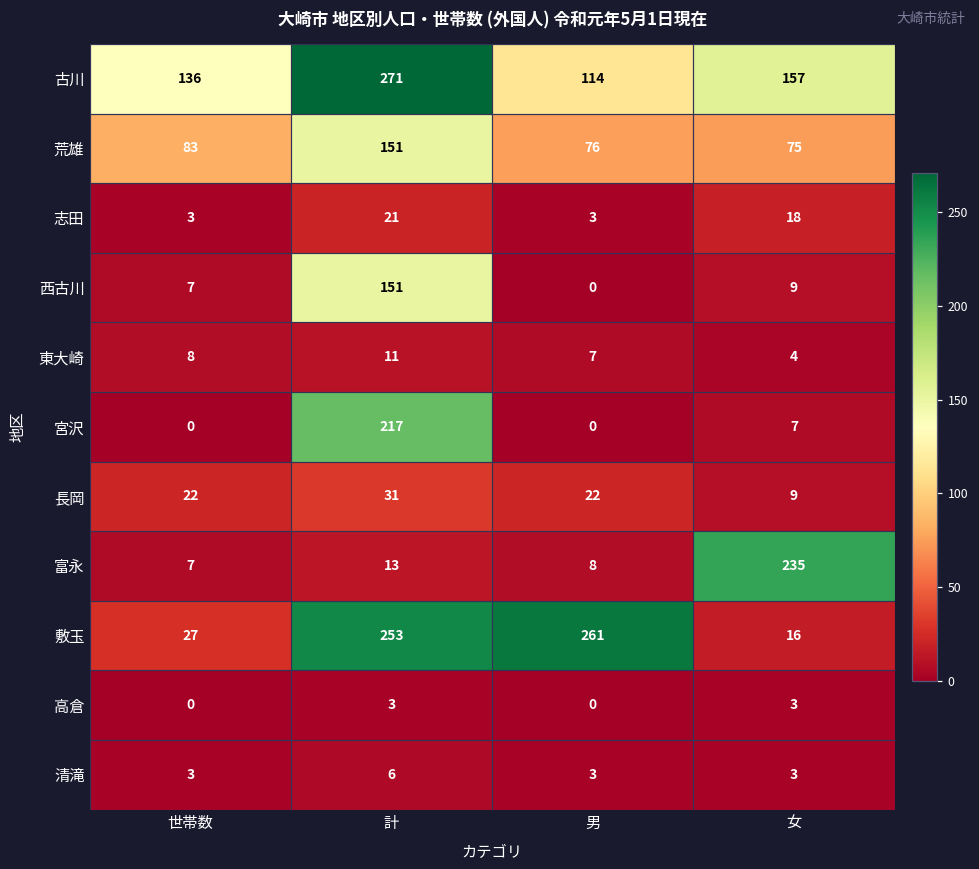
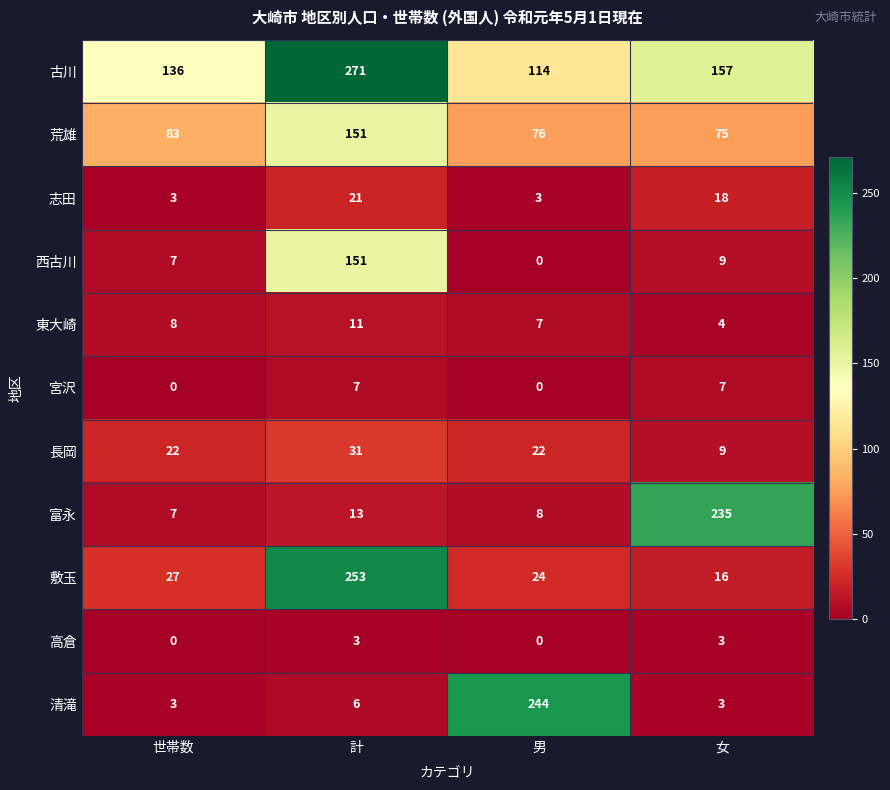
宮沢, 計: 217 -> 7
敷玉, 男: 261 -> 24
清滝, 男: 3 -> 244
